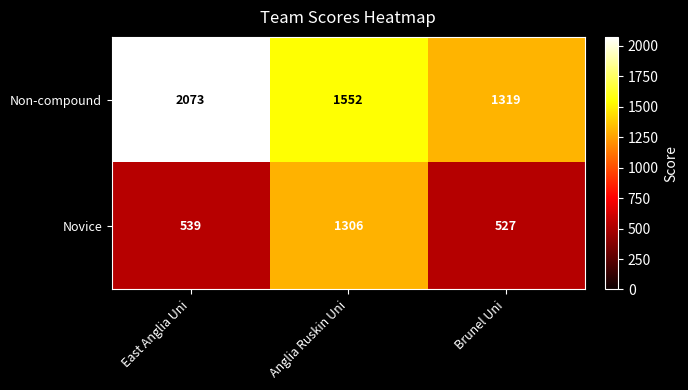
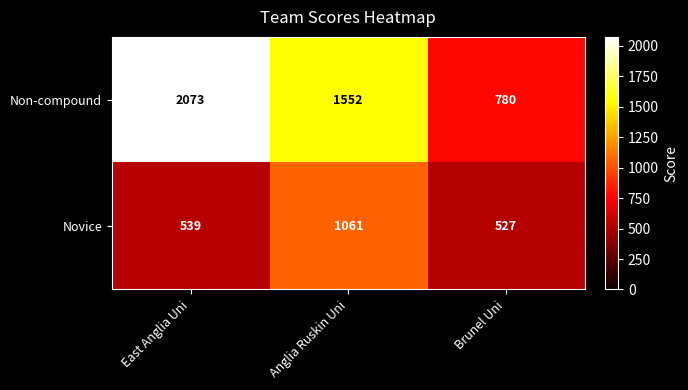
Non-compound, Brunel Uni: 1319 -> 780
Novice, Anglia Ruskin Uni: 1306 -> 1061
